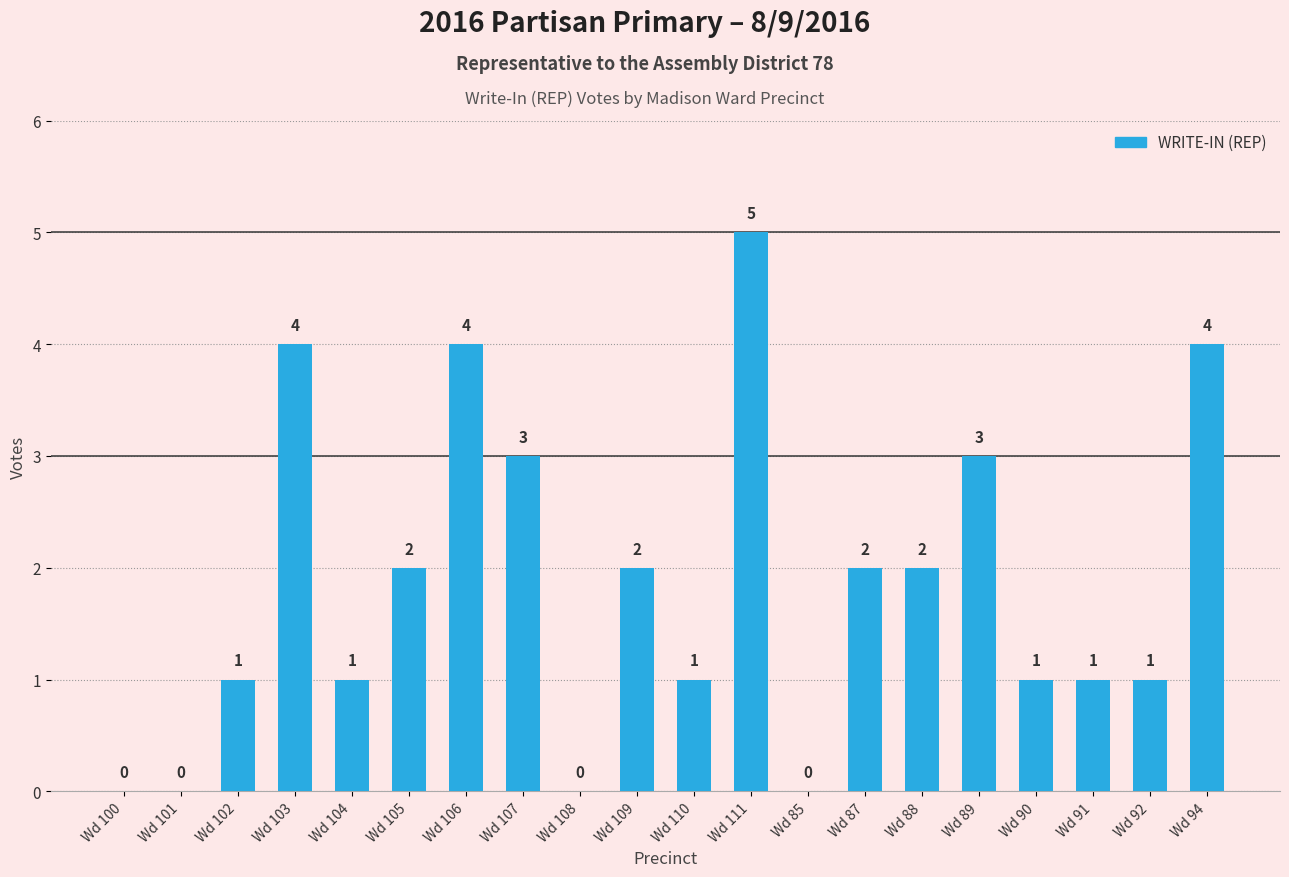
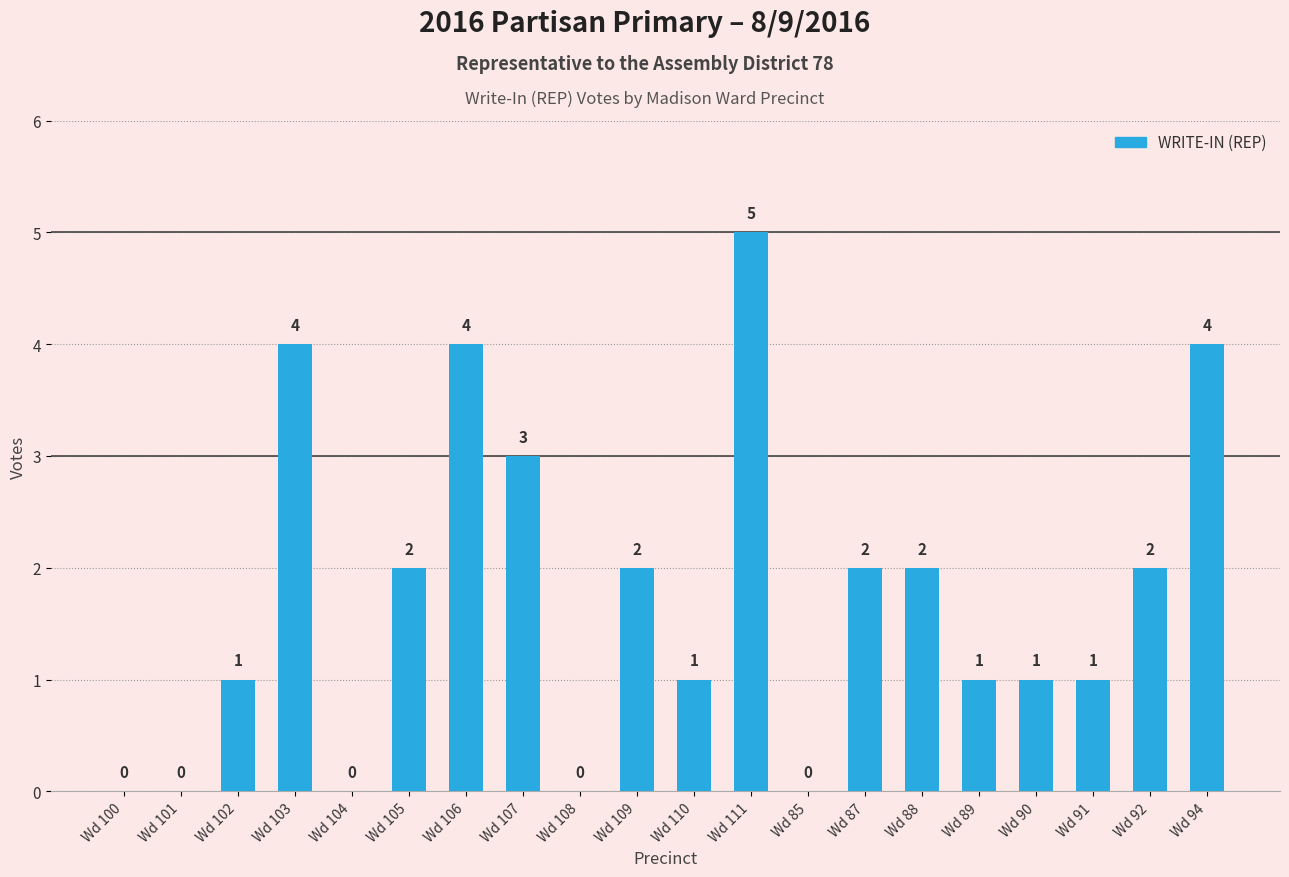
Wd 104: 1 -> 0
Wd 89: 3 -> 1
Wd 92: 1 -> 2
